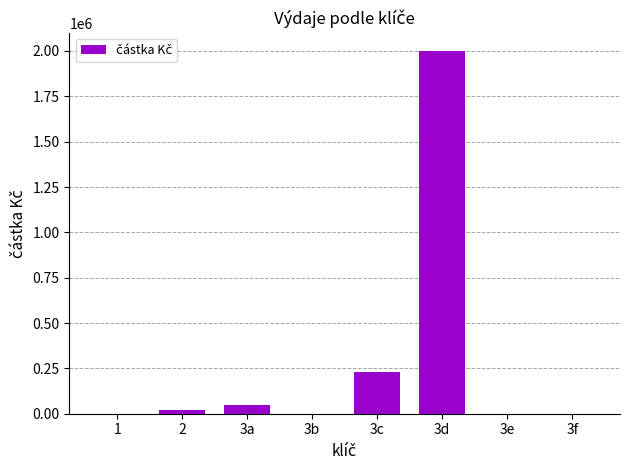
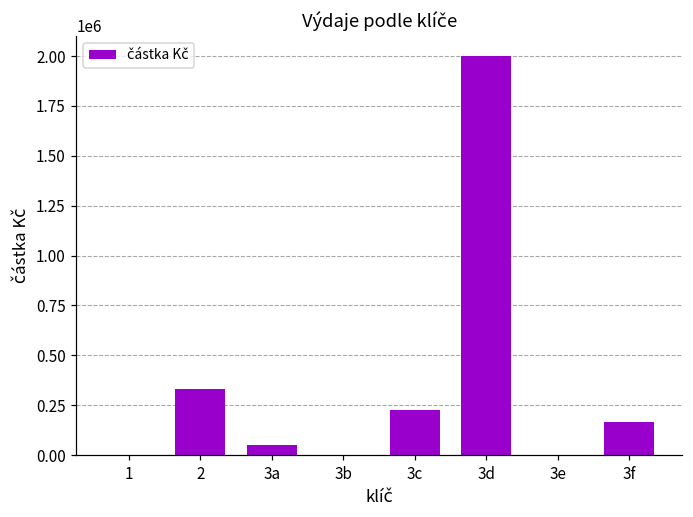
2: 20000 -> 330000
3f: 0 -> 170000
